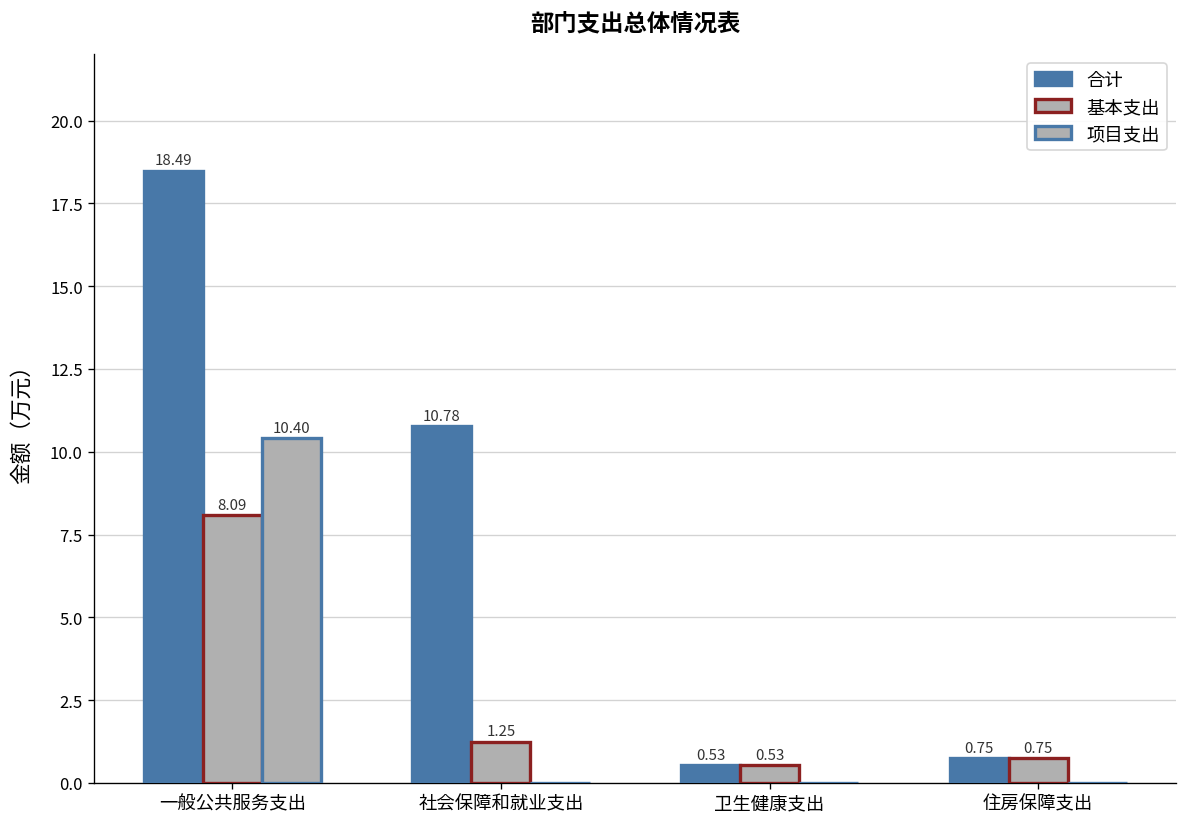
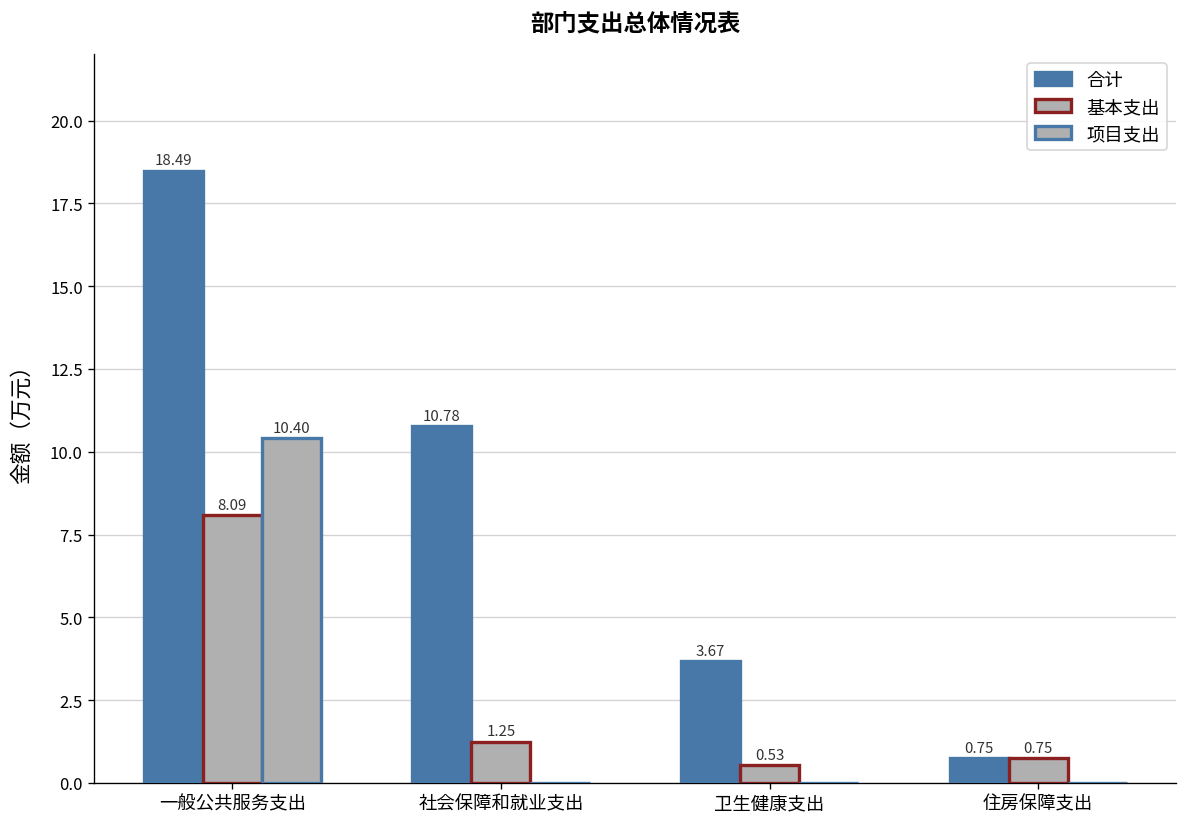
合计, 卫生健康支出: 0.53 -> 3.67
